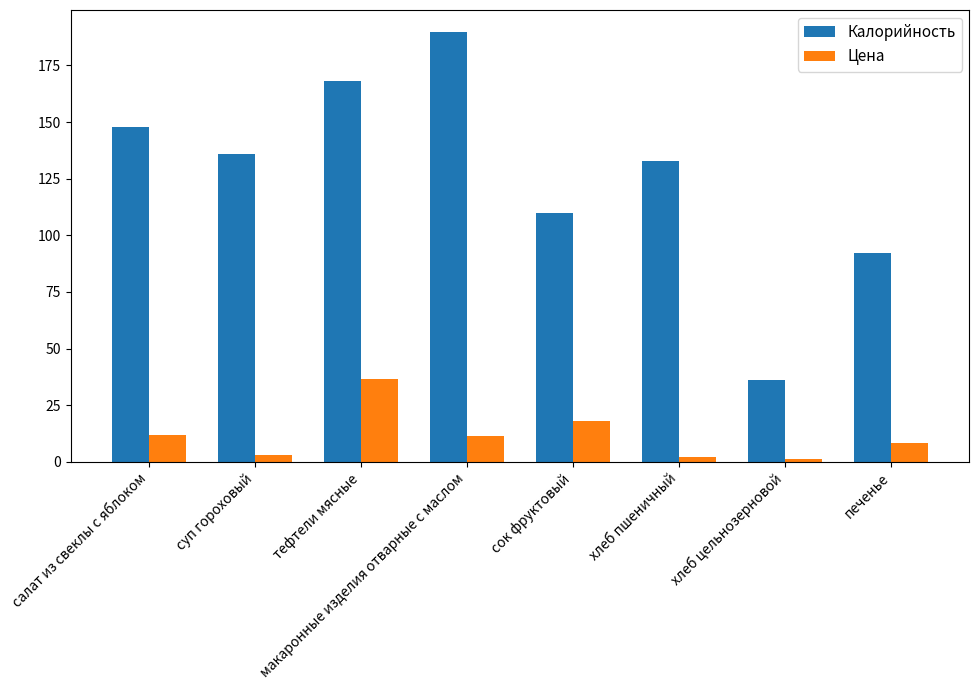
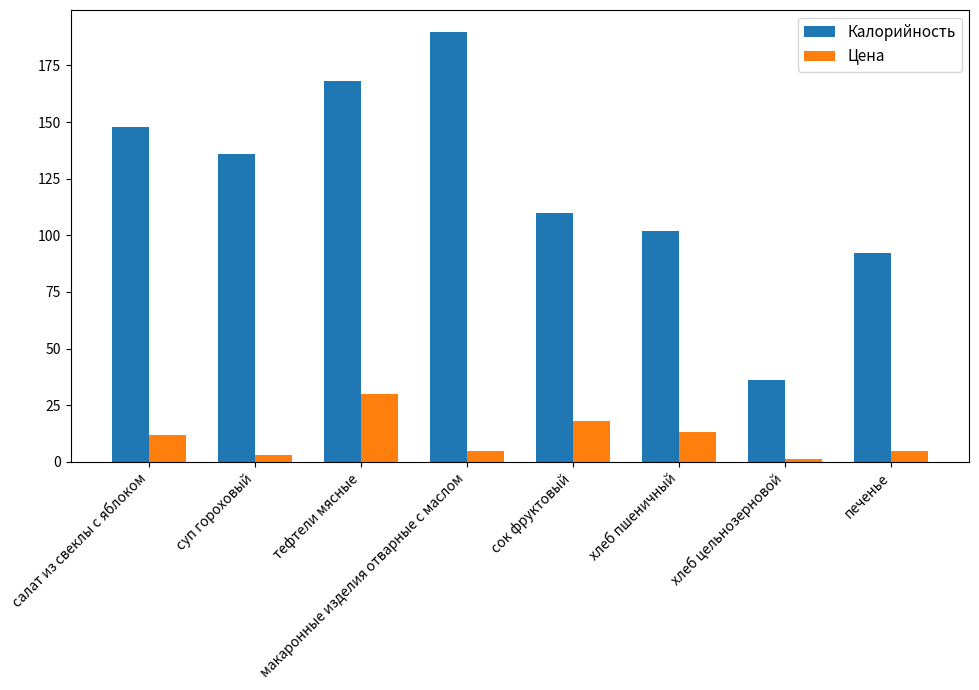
Цена, тефтели мясные: 37 -> 30
Цена, макаронные изделия отварные с маслом: 11 -> 5
Калорийность, хлеб пшеничный: 133 -> 102
Цена, хлеб пшеничный: 2 -> 13
Цена, печенье: 9 -> 5
